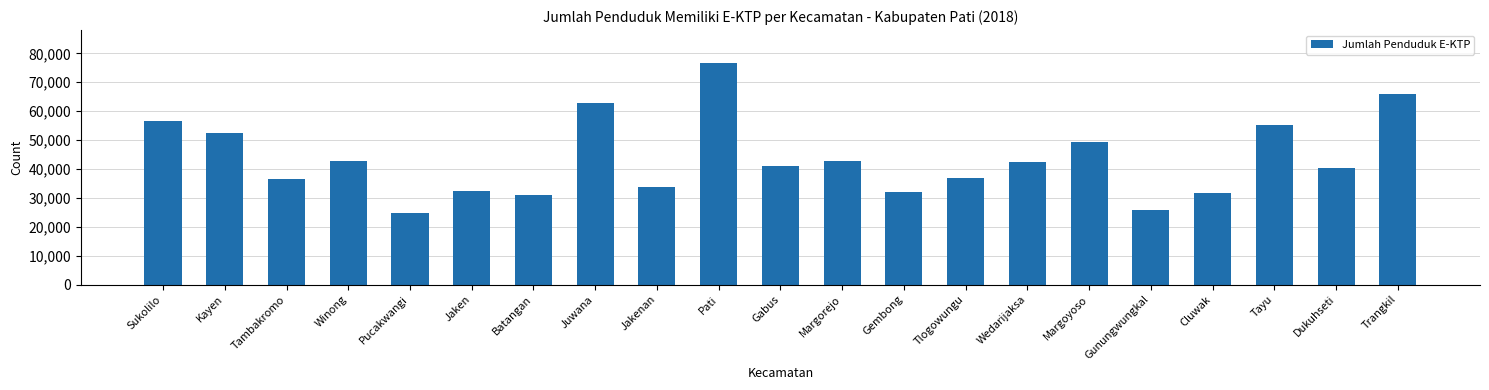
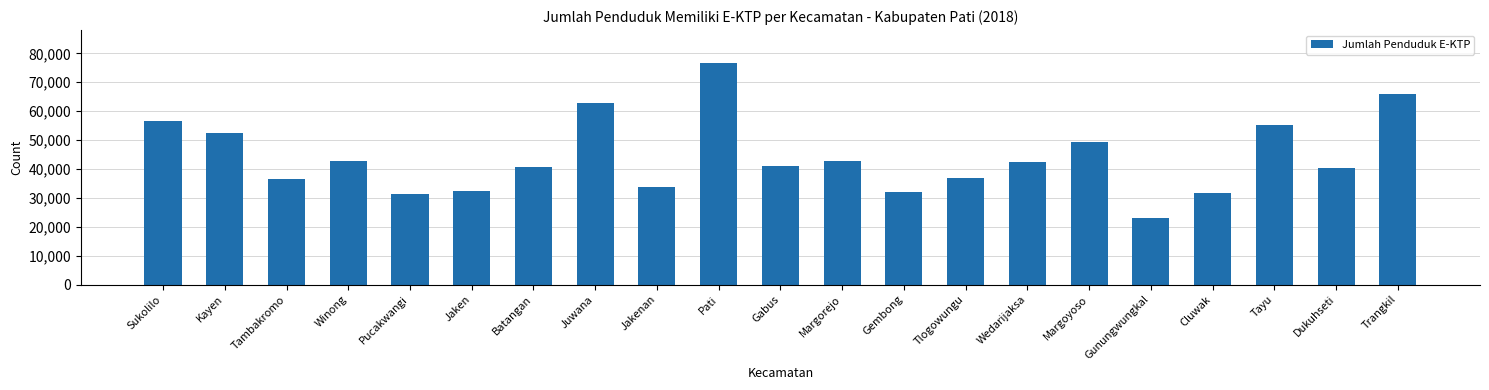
Pucakwangi: 25,000 -> 31,000
Batangan: 31,000 -> 41,000
Gunungwungkal: 26,000 -> 23,000
